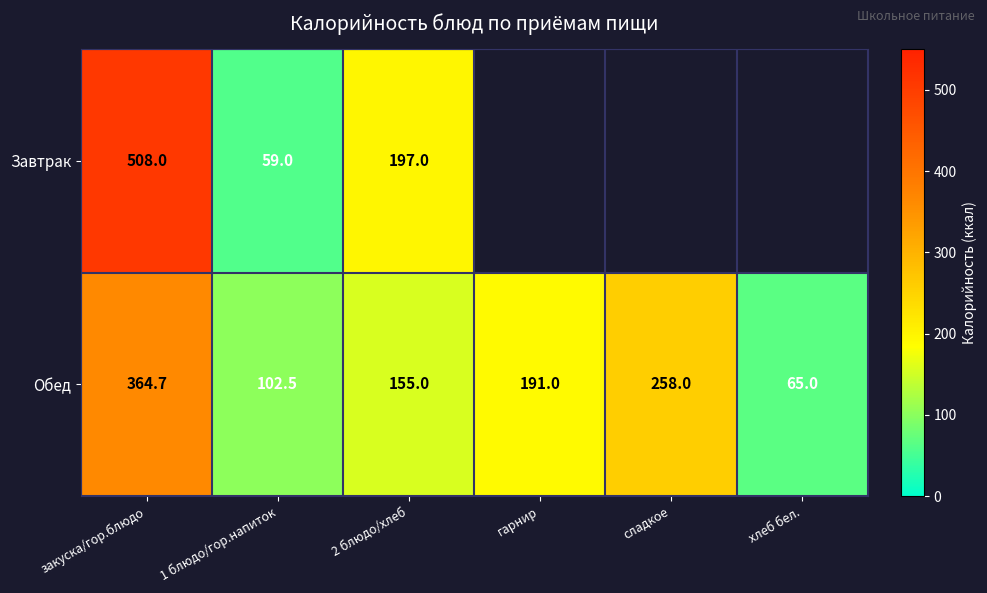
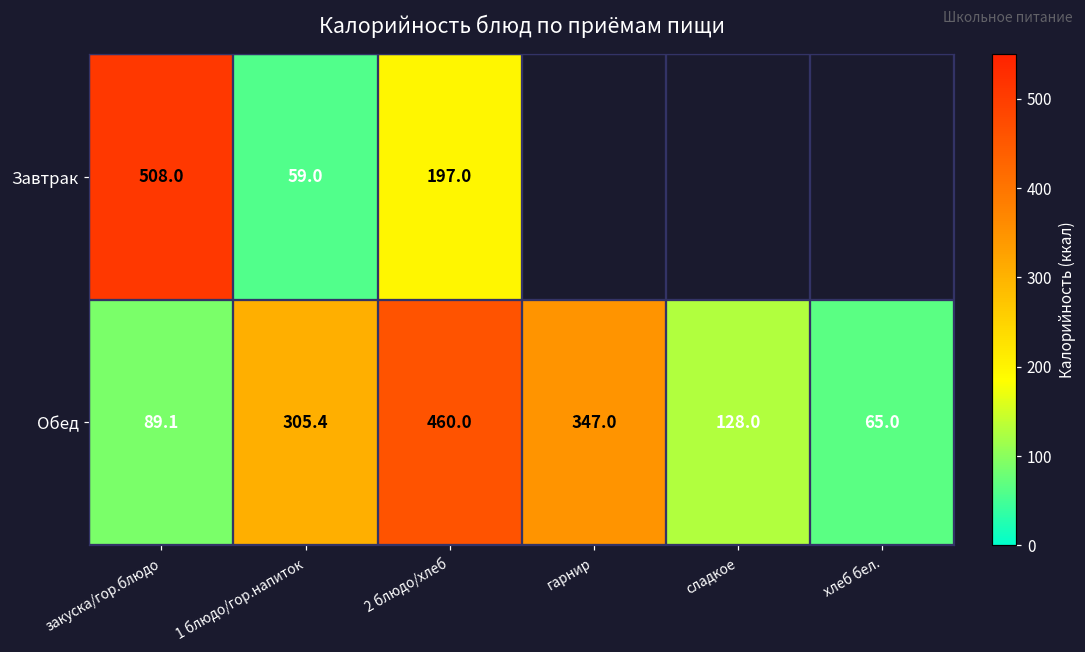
Обед, закуска/гор.блюдо: 364.7 -> 89.1
Обед, 1 блюдо/гор.напиток: 102.5 -> 305.4
Обед, 2 блюдо/хлеб: 155.0 -> 460.0
Обед, гарнир: 191.0 -> 347.0
Обед, сладкое: 258.0 -> 128.0
